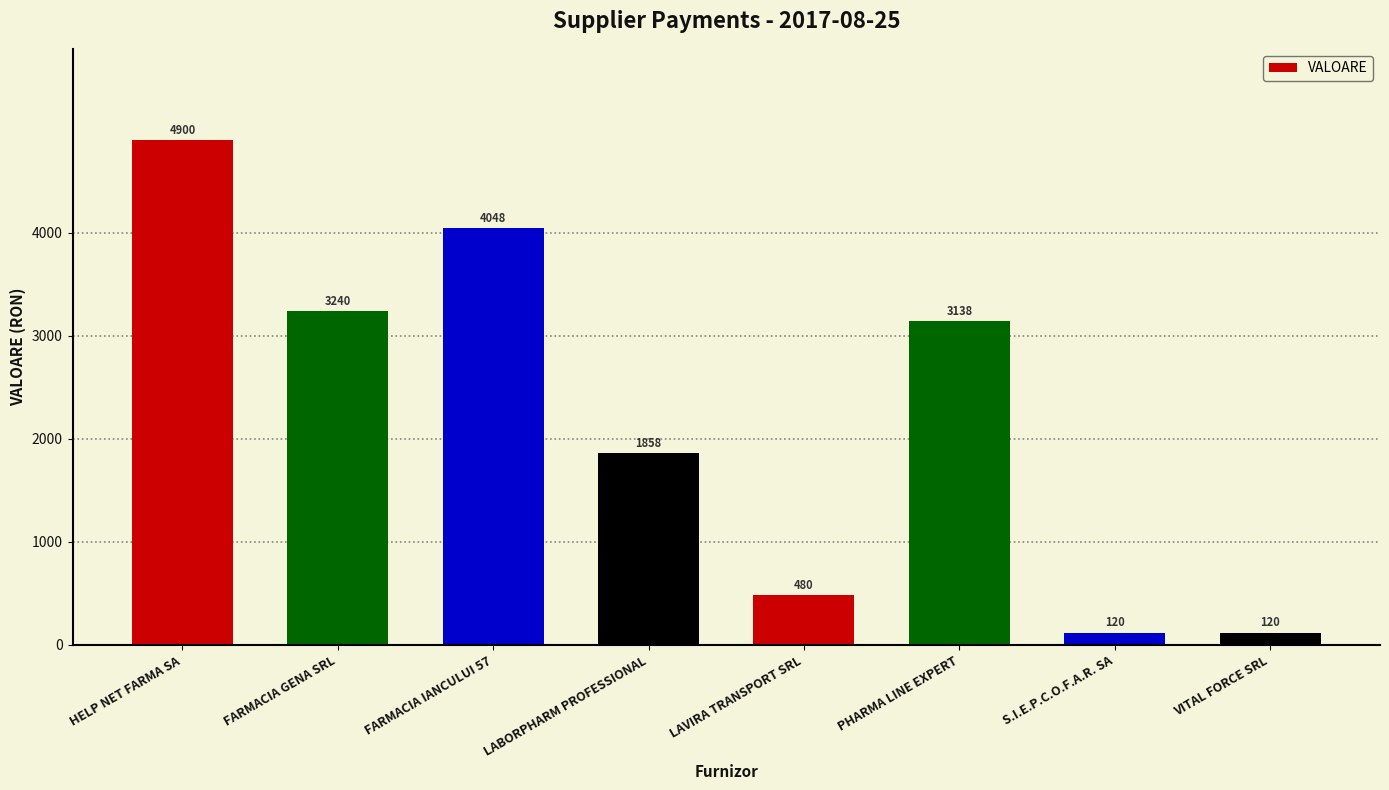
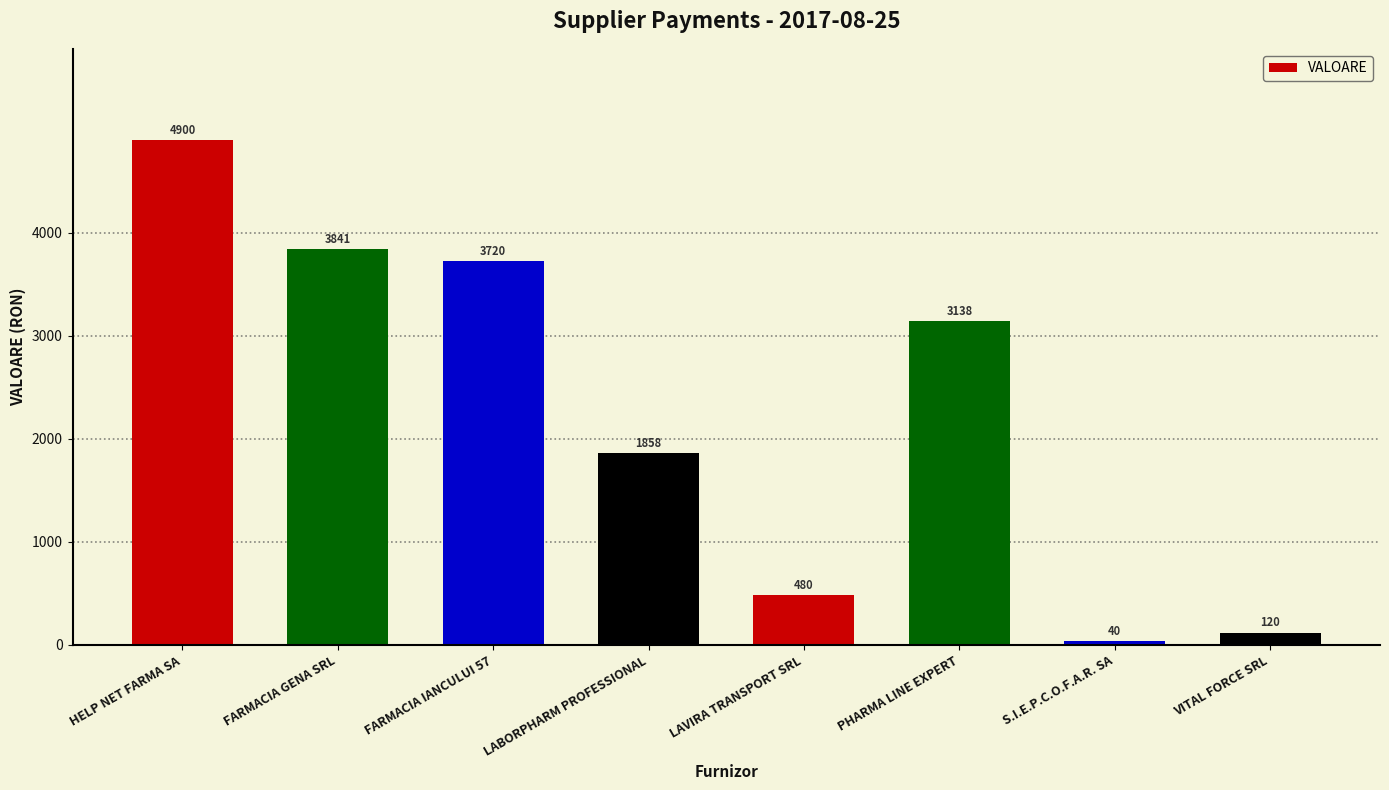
FARMACIA GENA SRL: 3240 -> 3841
FARMACIA IANCULUI 57: 4048 -> 3720
S.I.E.P.C.O.F.A.R. SA: 120 -> 40
